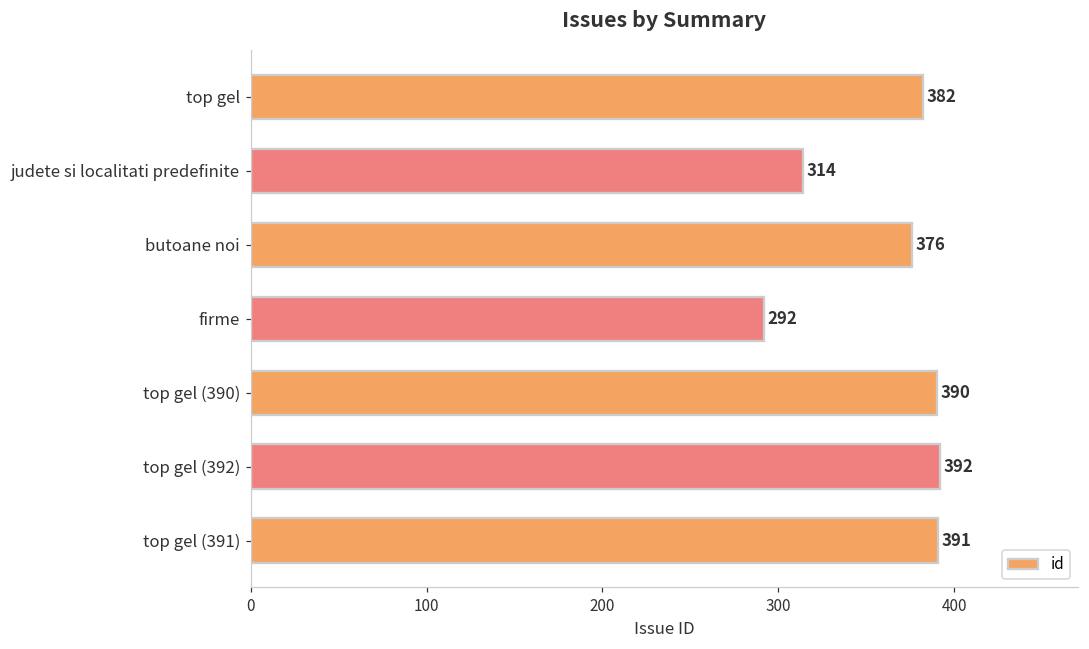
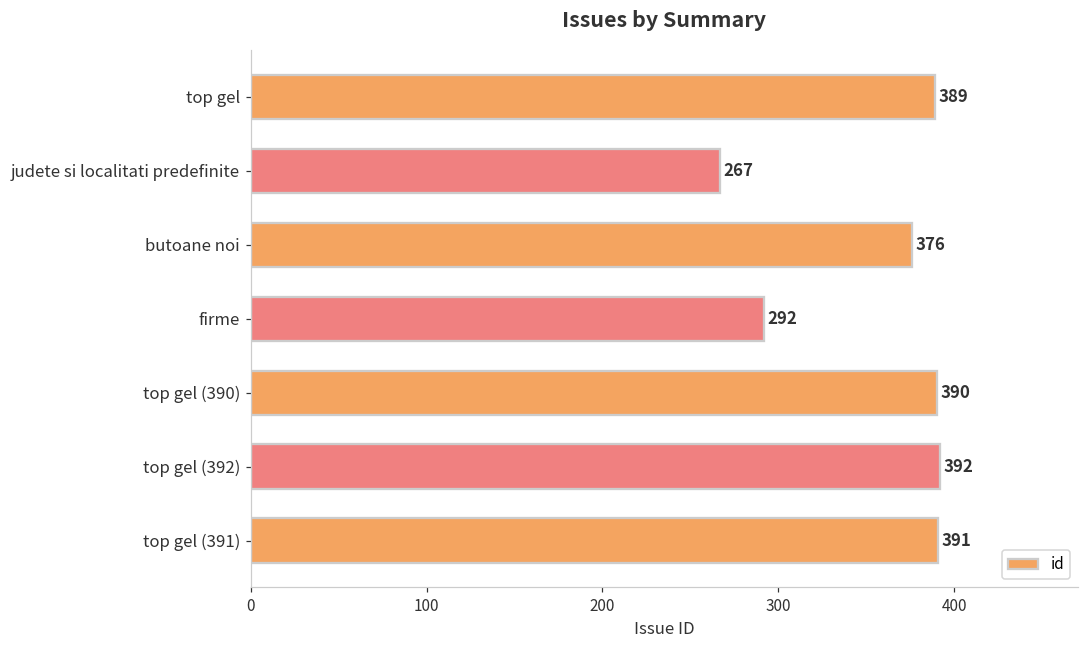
top gel: 382 -> 389
judete si localitati predefinite: 314 -> 267
